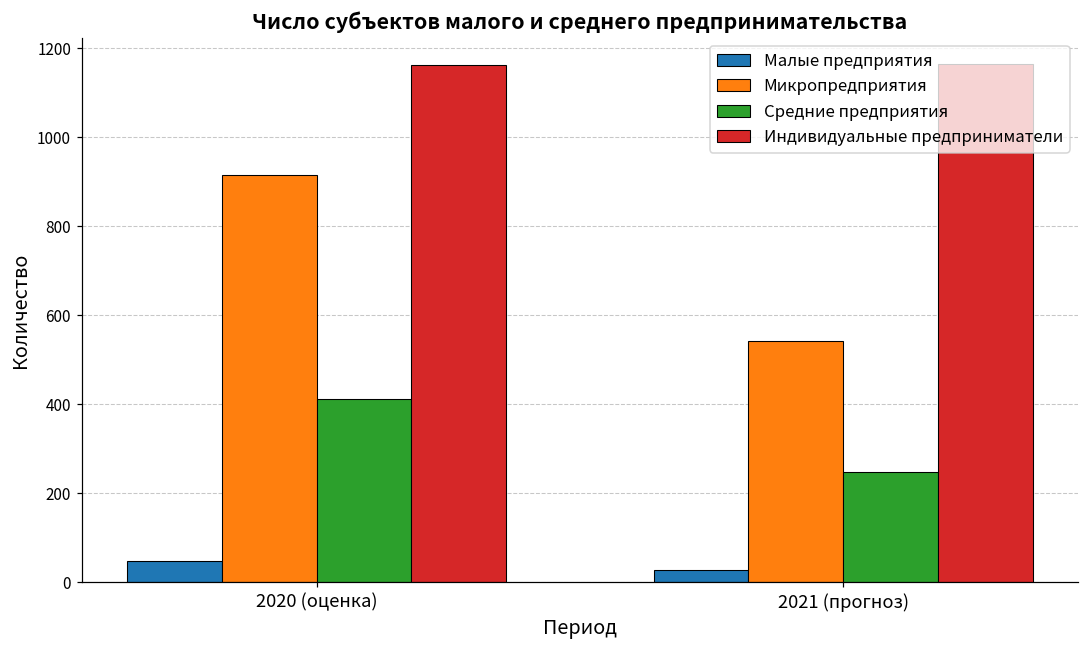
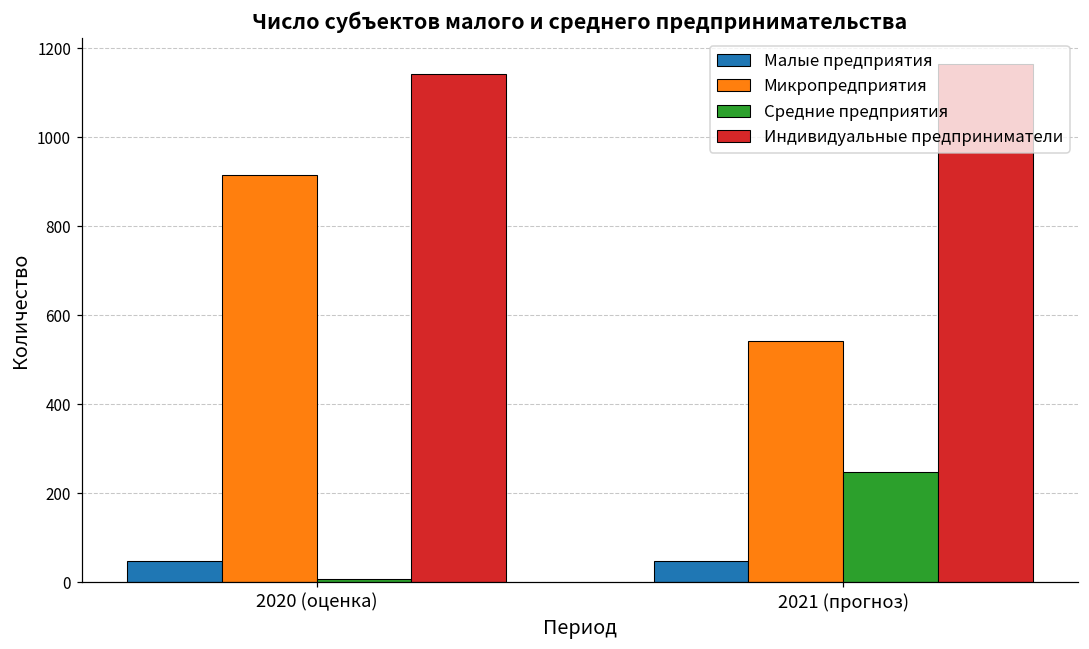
Средние предприятия, 2020 (оценка): 410 -> 10
Индивидуальные предприниматели, 2020 (оценка): 1160 -> 1140
Малые предприятия, 2021 (прогноз): 30 -> 50
